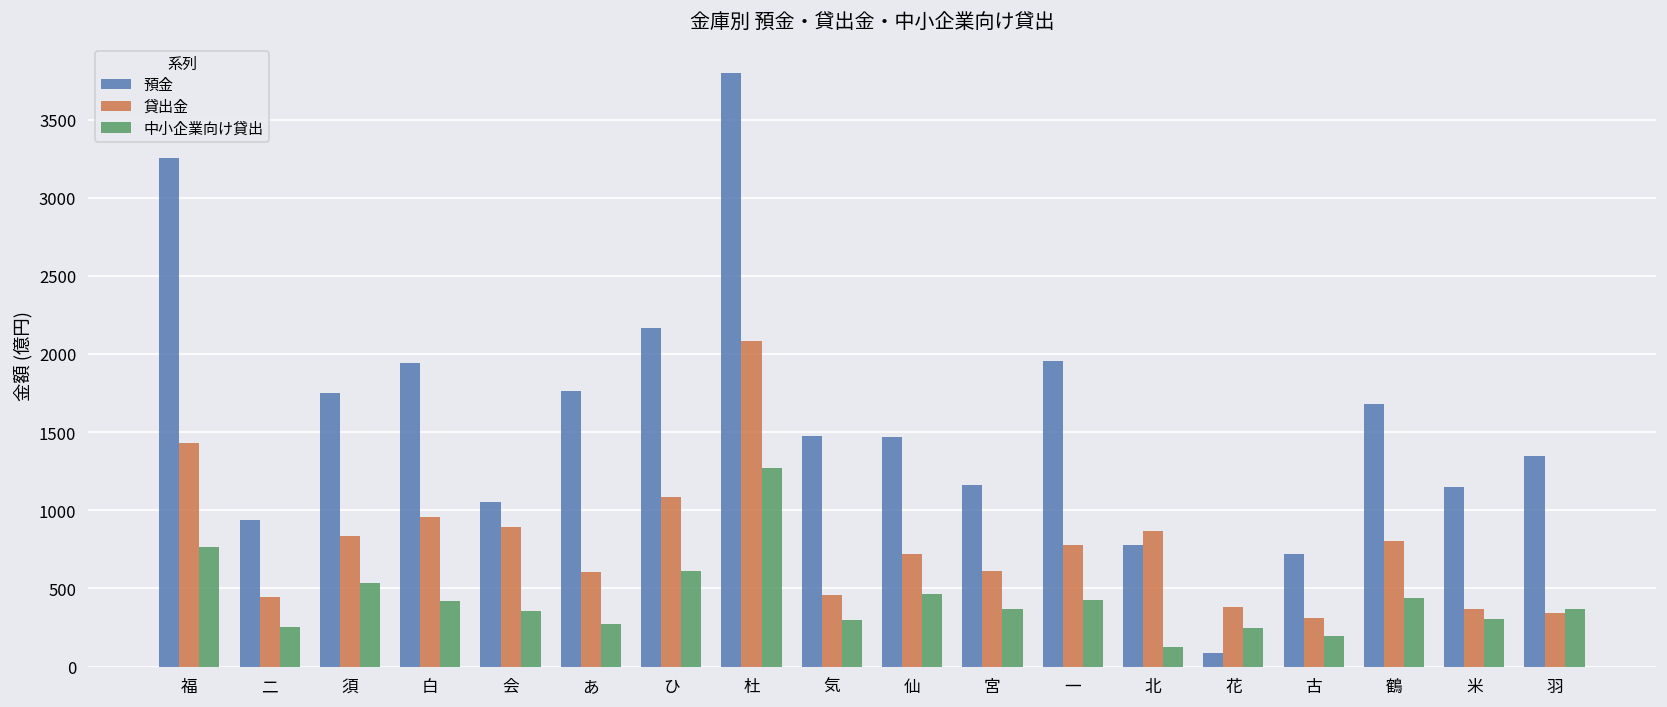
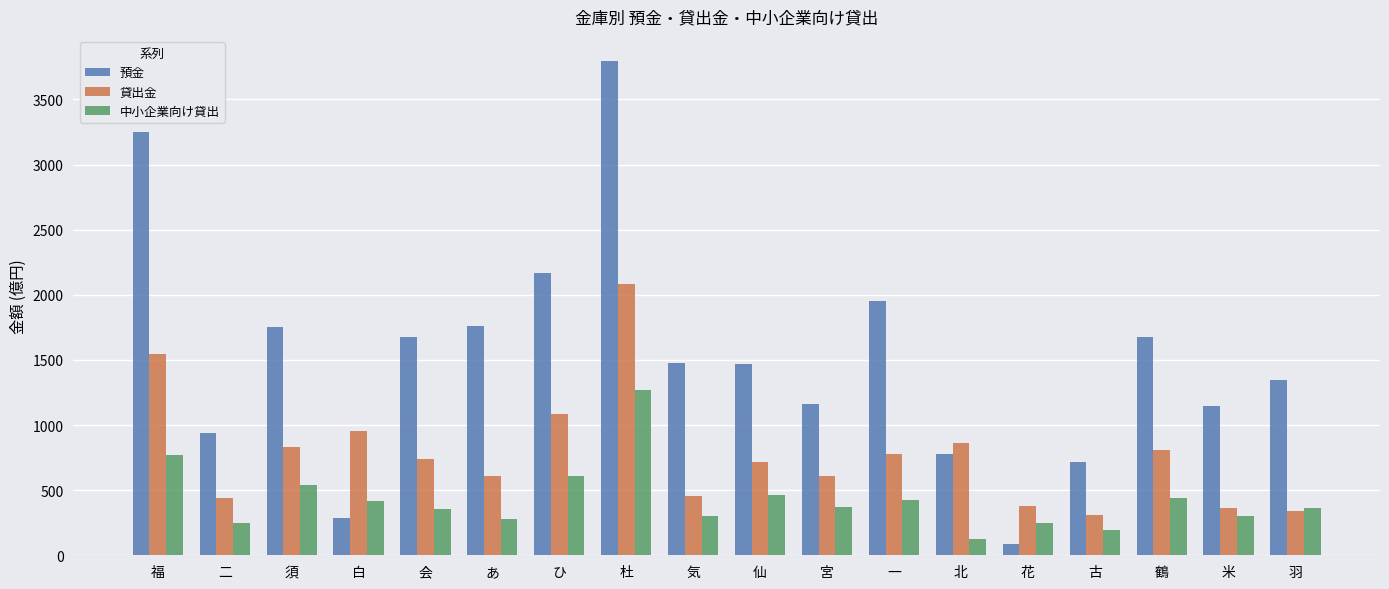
貸出金, 福: 1430 -> 1550
預金, 白: 1940 -> 290
預金, 会: 1050 -> 1680
貸出金, 会: 890 -> 740
